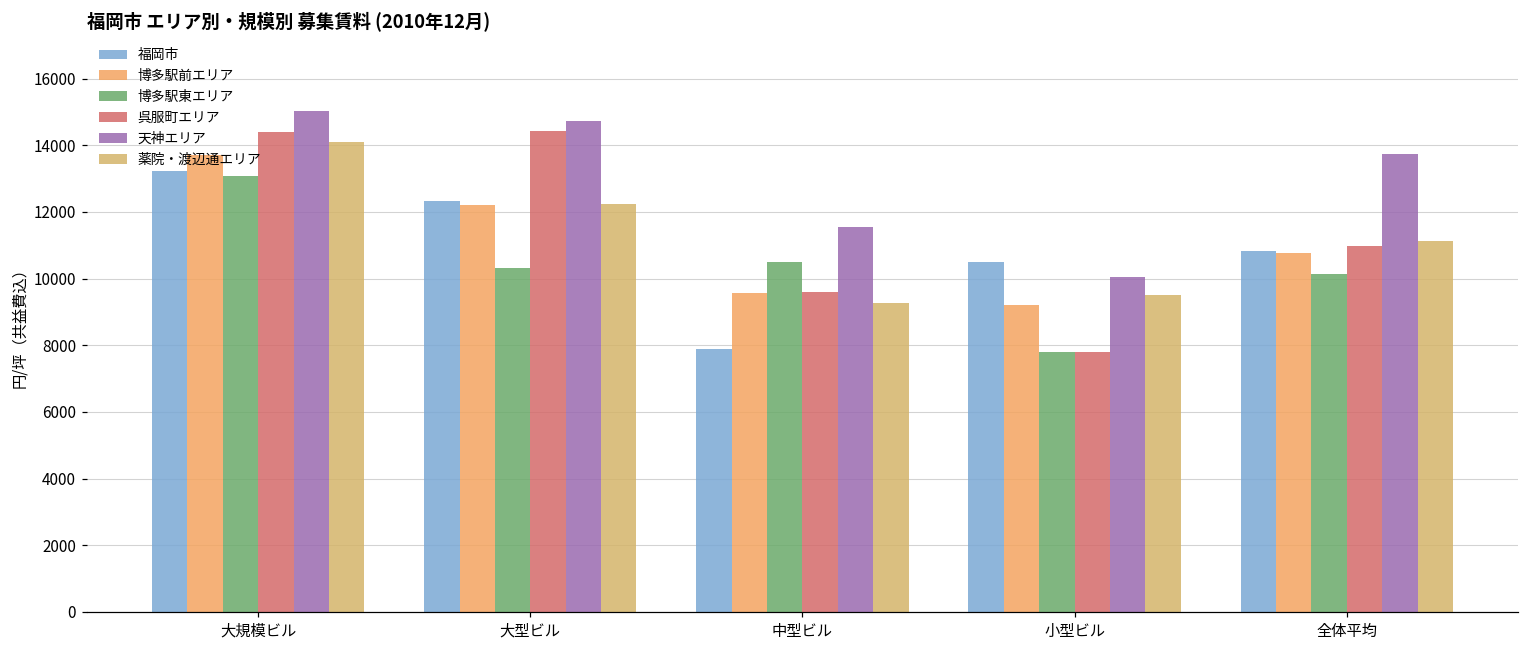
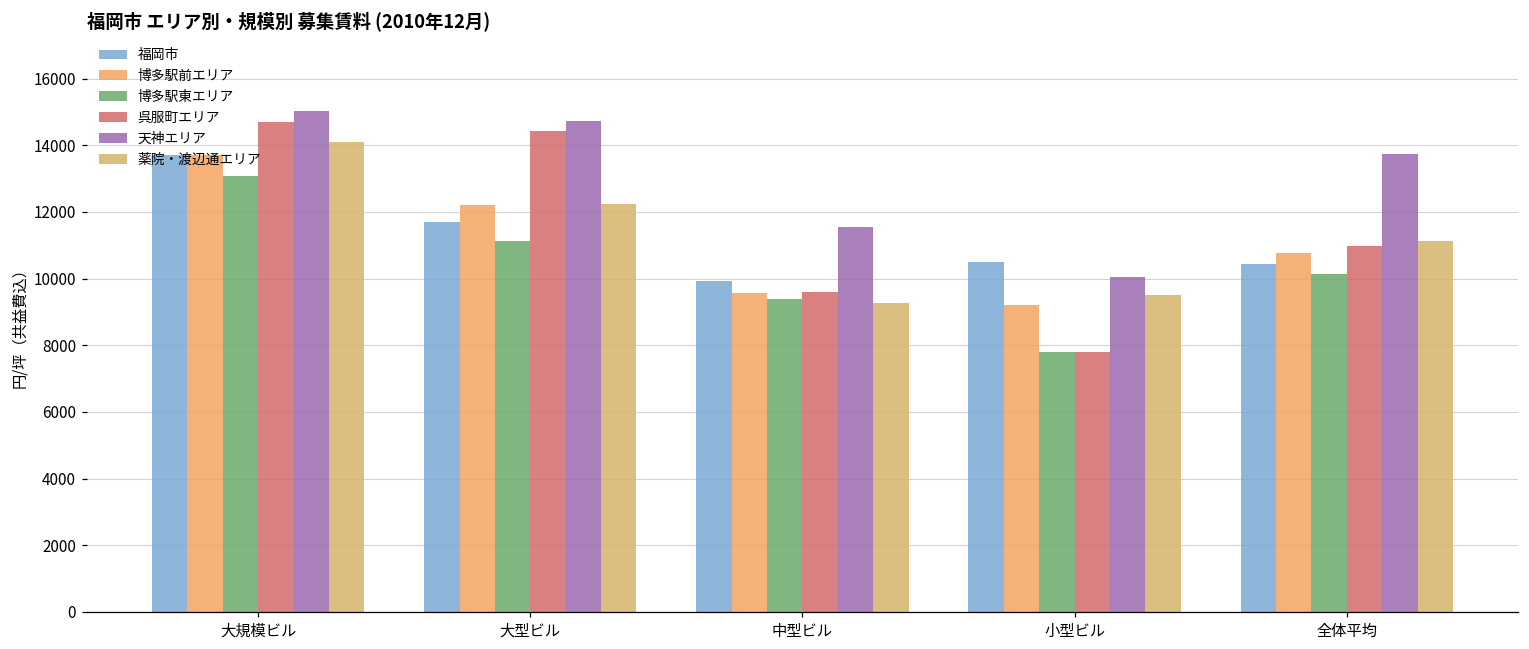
福岡市, 大規模ビル: 13200 -> 13700
呉服町エリア, 大規模ビル: 14400 -> 14700
福岡市, 大型ビル: 12300 -> 11700
博多駅東エリア, 大型ビル: 10300 -> 11100
福岡市, 中型ビル: 7900 -> 9900
博多駅東エリア, 中型ビル: 10500 -> 9400
福岡市, 全体平均: 10800 -> 10400
